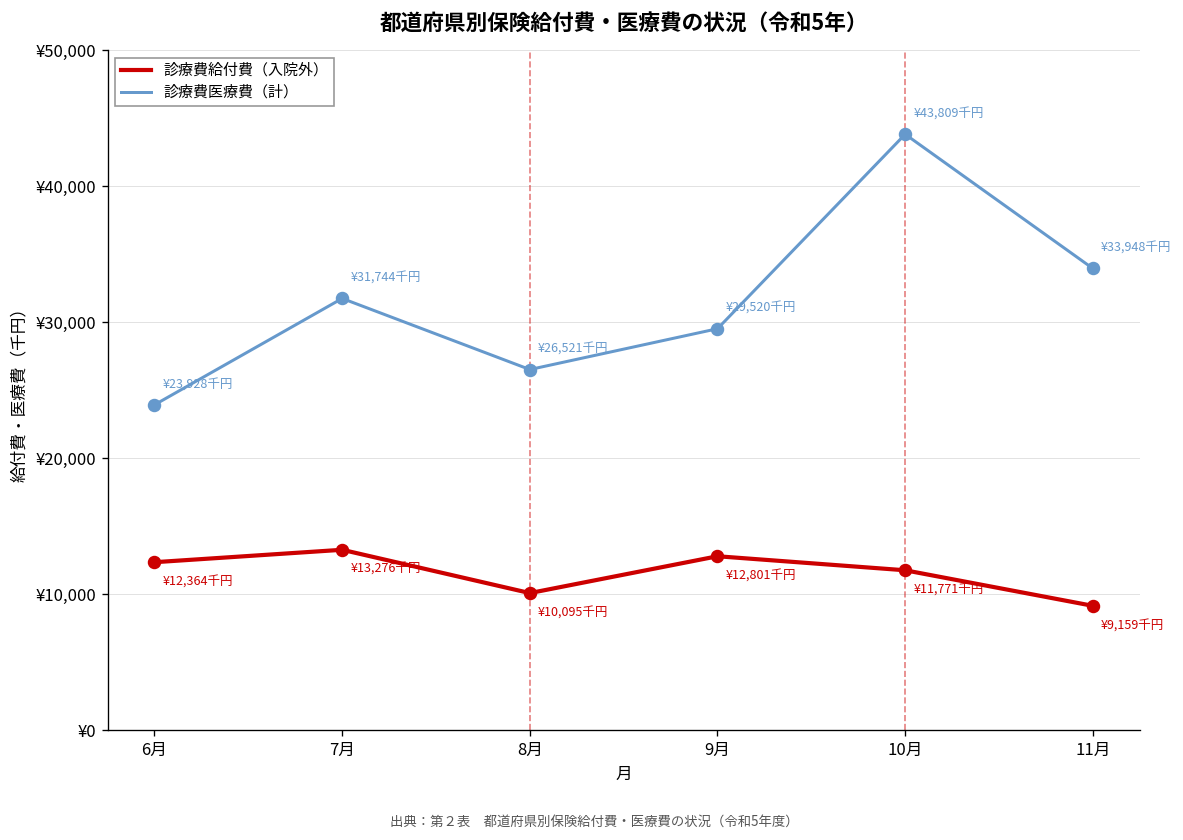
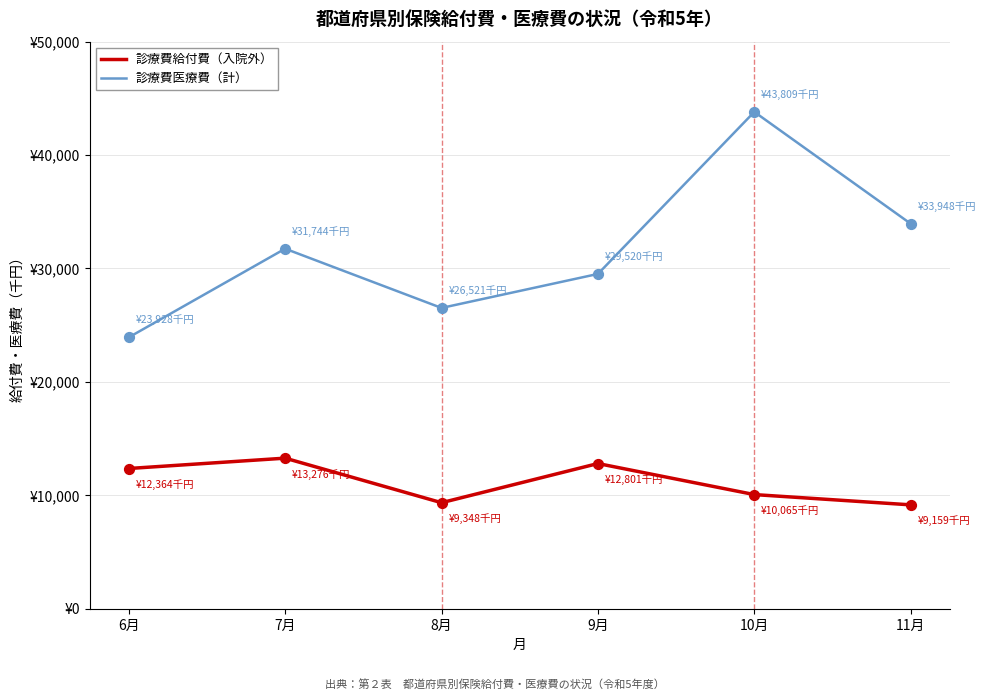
診療費給付費（入院外）, 8月: ¥10,095 -> ¥9,348
診療費給付費（入院外）, 10月: ¥11,771 -> ¥10,065
